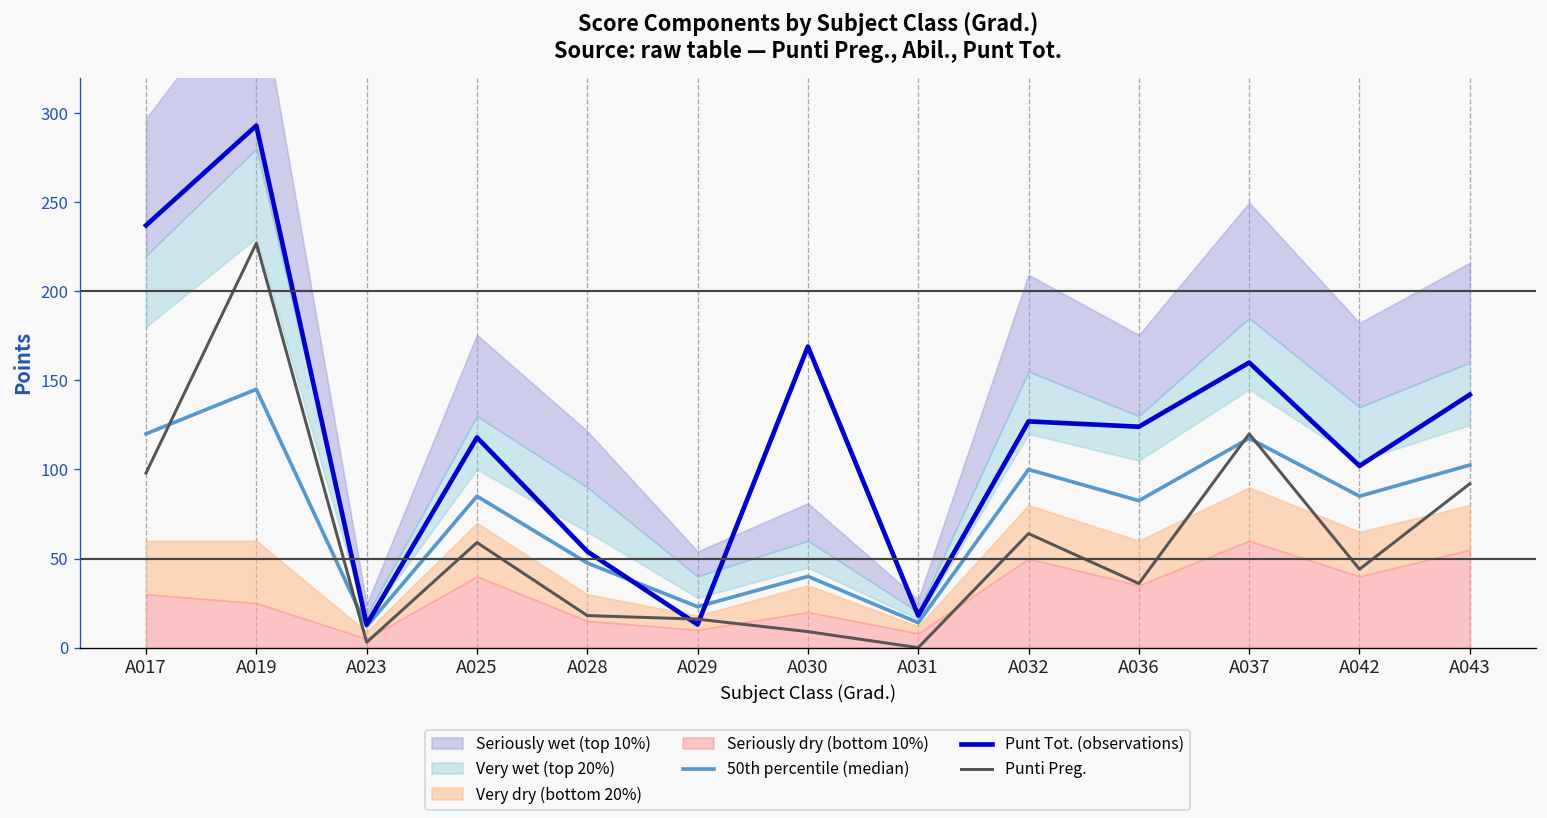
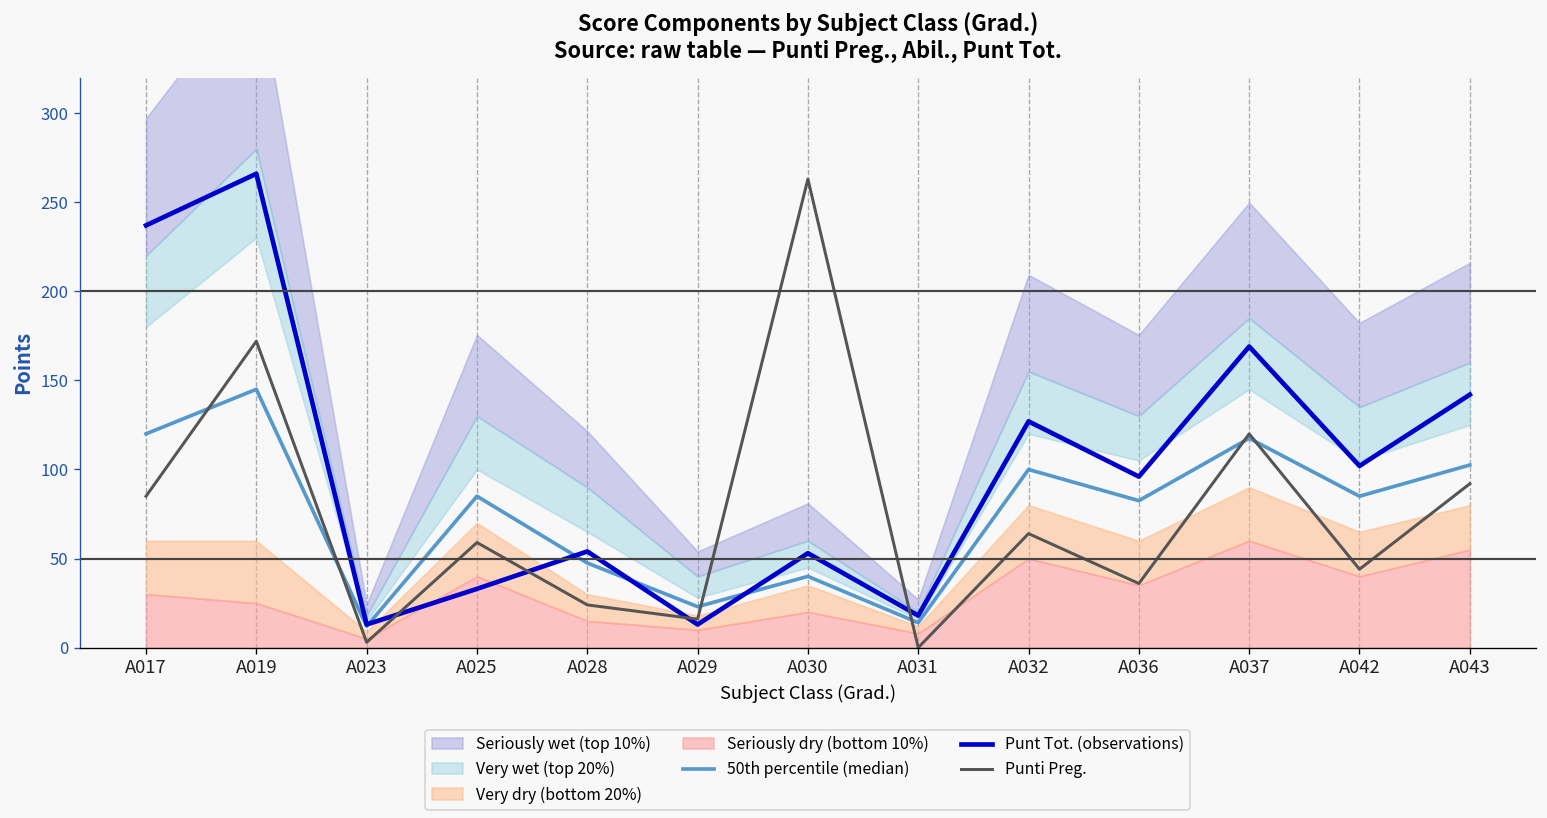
Punti Preg., A017: 98 -> 85
Punt Tot. (observations), A019: 293 -> 266
Punti Preg., A019: 227 -> 172
Punt Tot. (observations), A025: 118 -> 33
Punti Preg., A028: 18 -> 24
Punt Tot. (observations), A030: 169 -> 53
Punti Preg., A030: 9 -> 263
Punt Tot. (observations), A036: 124 -> 96
Punt Tot. (observations), A037: 160 -> 169
